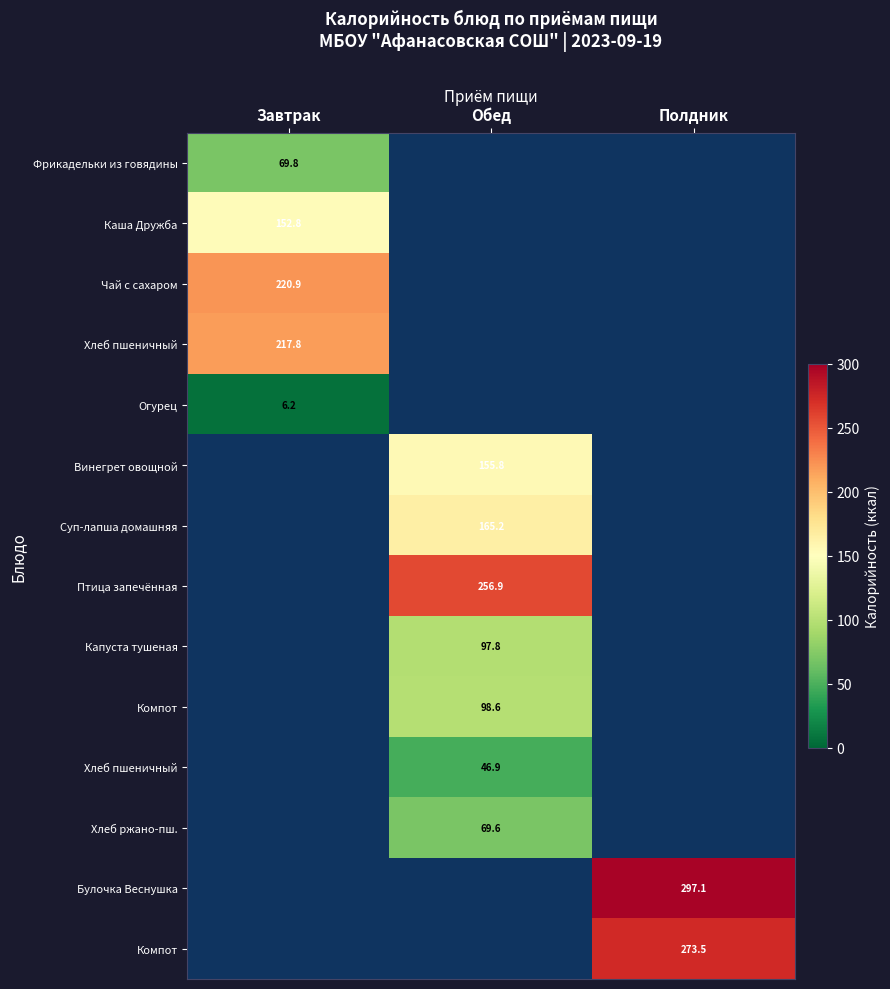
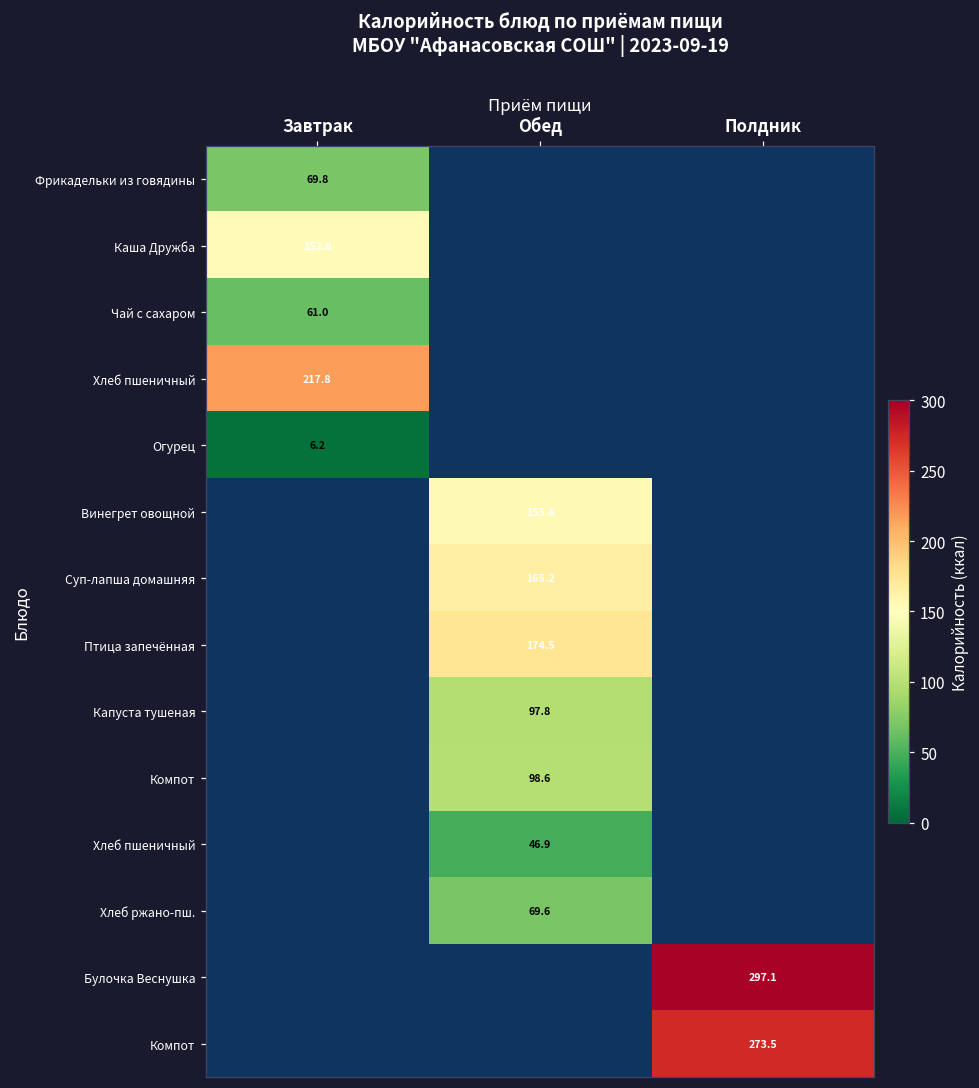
Чай с сахаром, Завтрак: 220.9 -> 61.0
Птица запечённая, Обед: 256.9 -> 174.5
